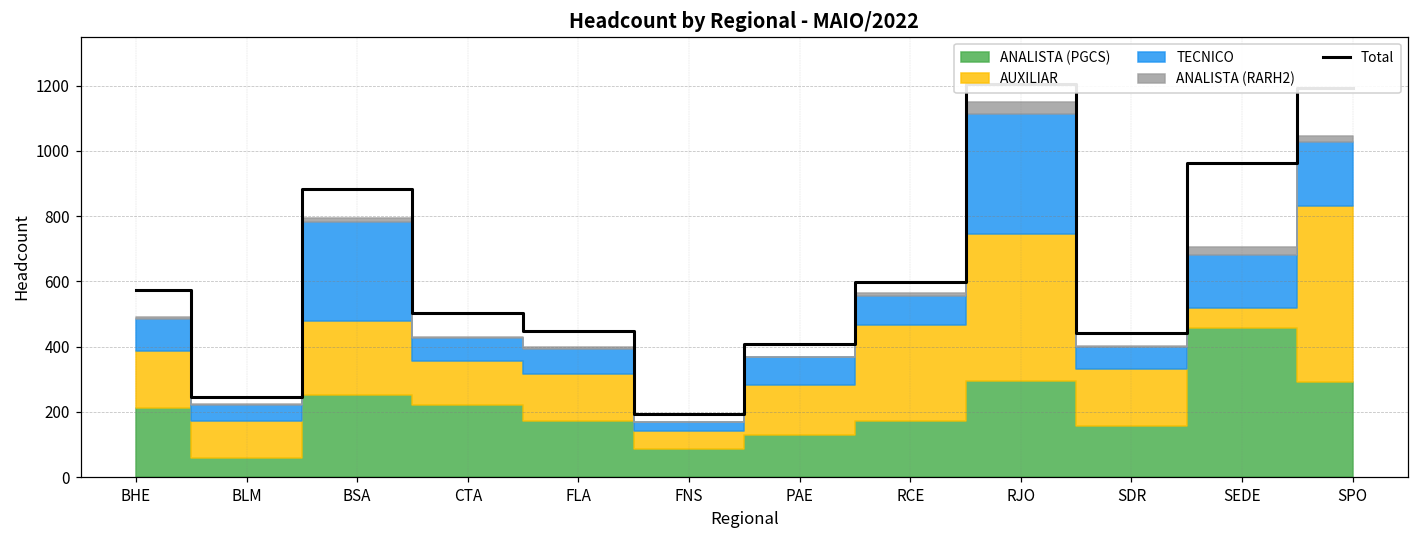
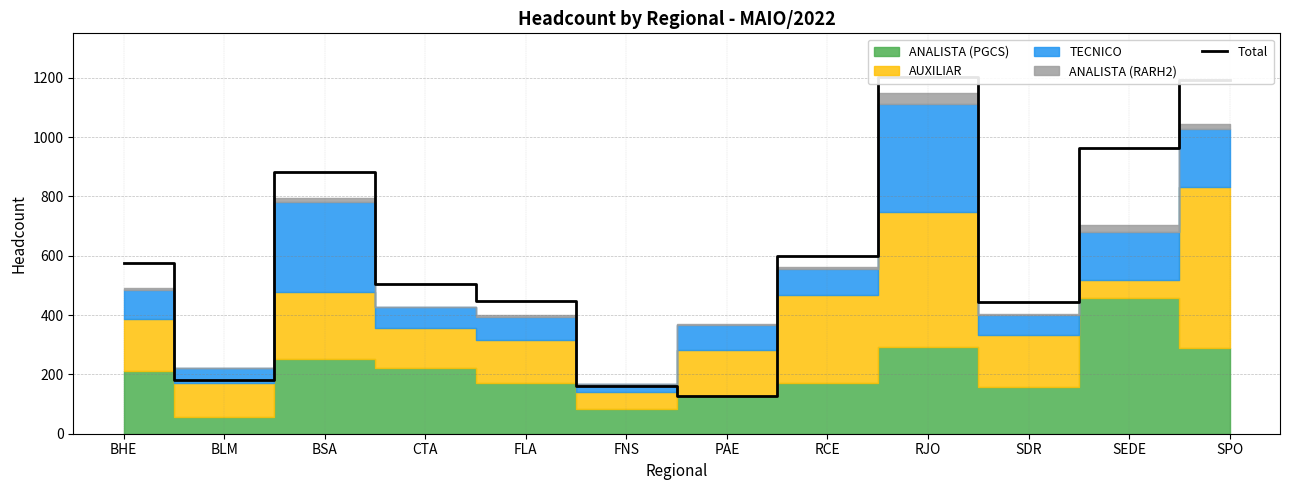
Total, BLM: 250 -> 180
Total, FNS: 190 -> 160
Total, PAE: 410 -> 130
